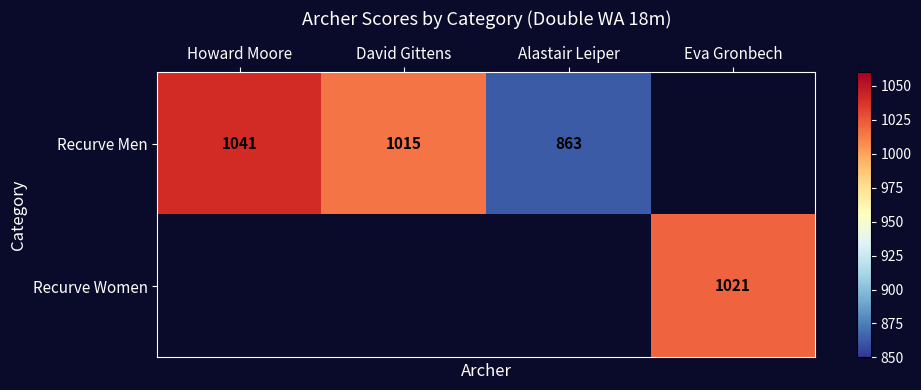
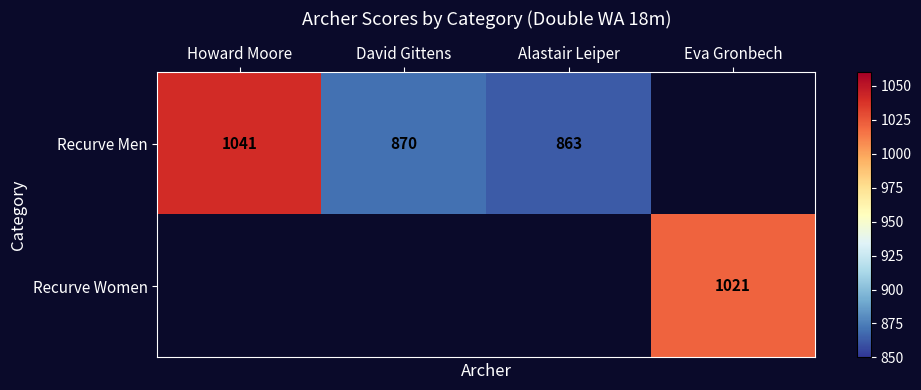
Recurve Men, David Gittens: 1015 -> 870
